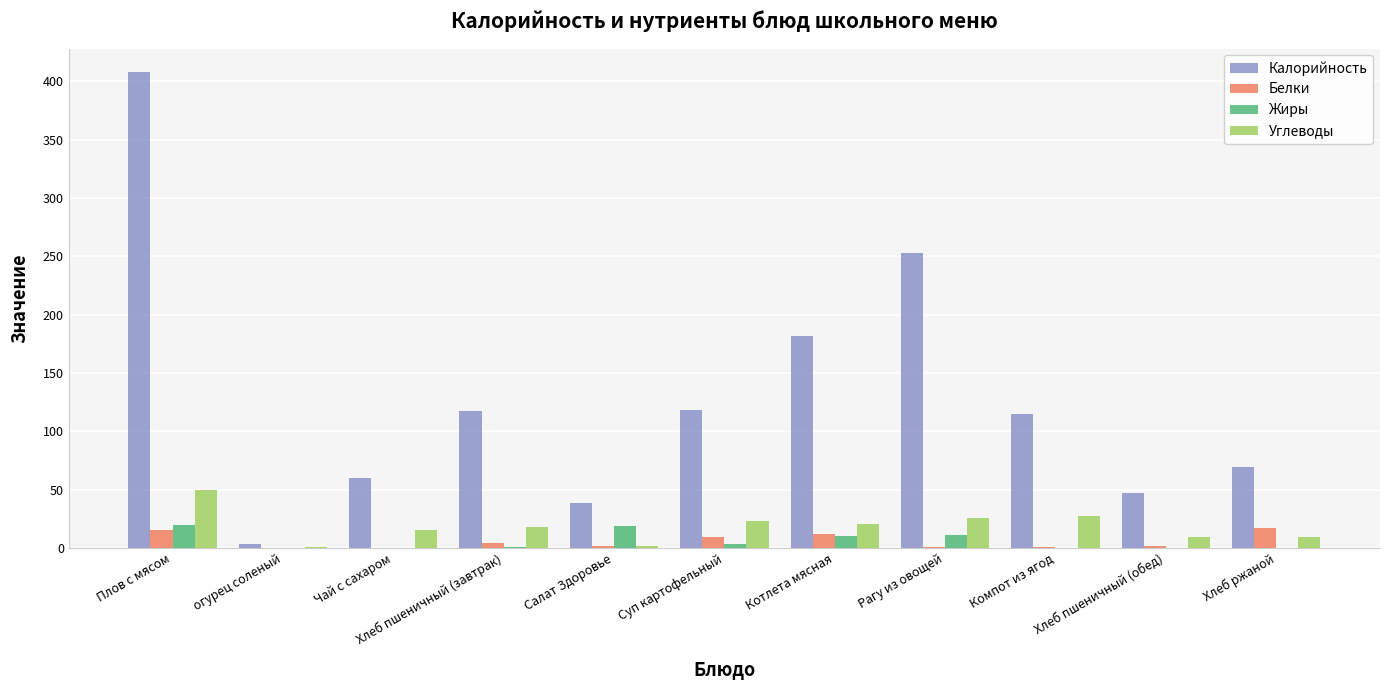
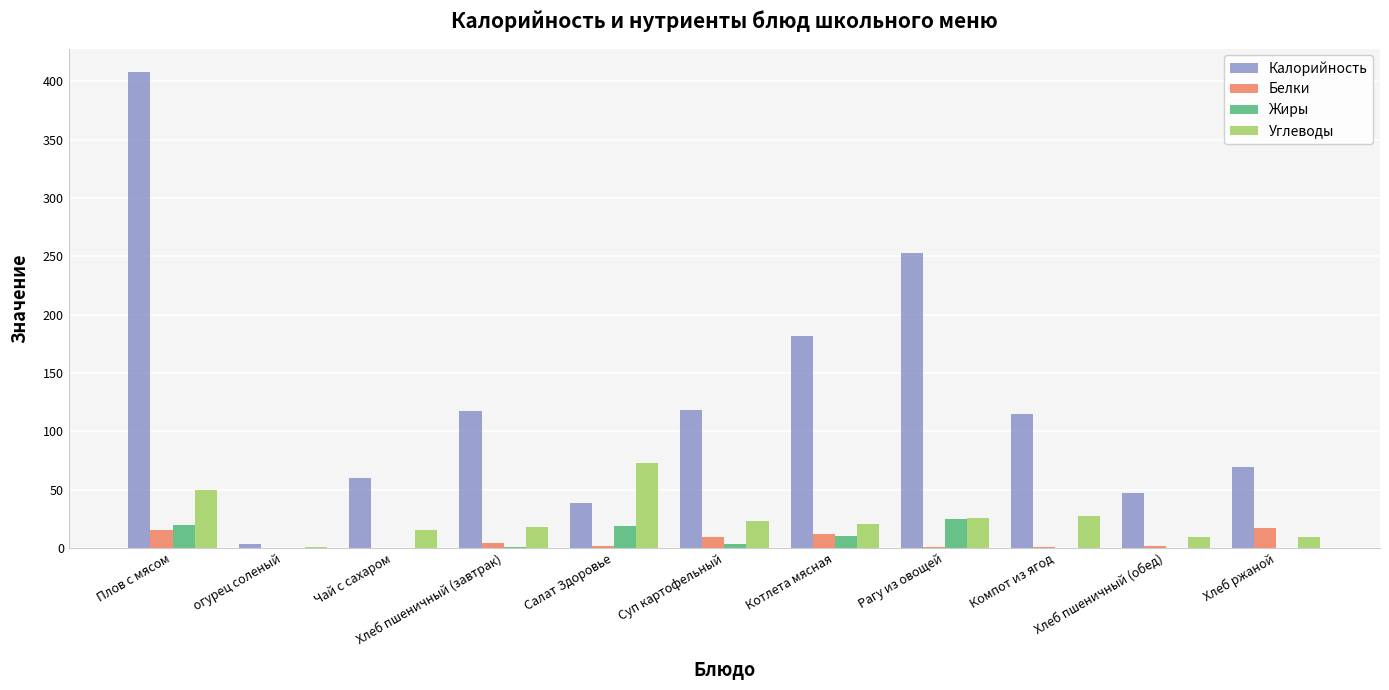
Углеводы, Салат Здоровье: 2 -> 73
Жиры, Рагу из овощей: 11 -> 25
